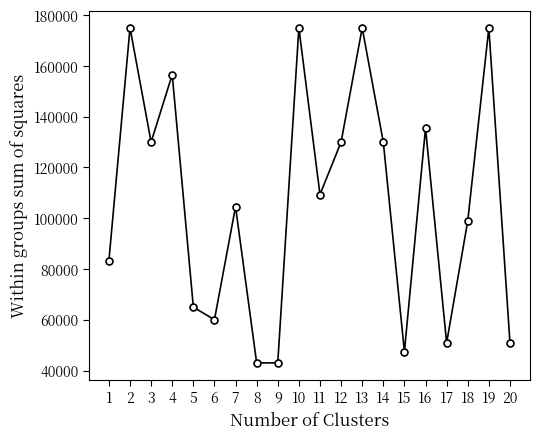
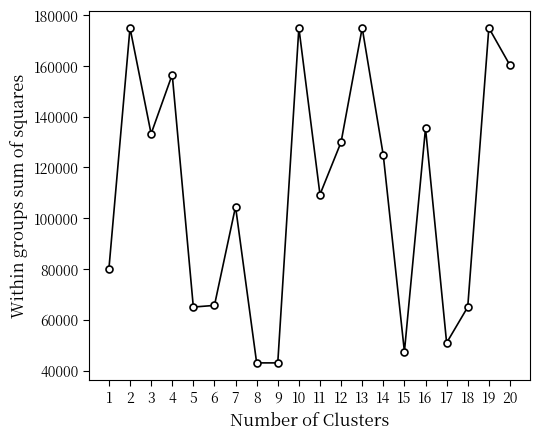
1: 83000 -> 80000
3: 130000 -> 133000
6: 60000 -> 66000
14: 130000 -> 125000
18: 99000 -> 65000
20: 51000 -> 160000
